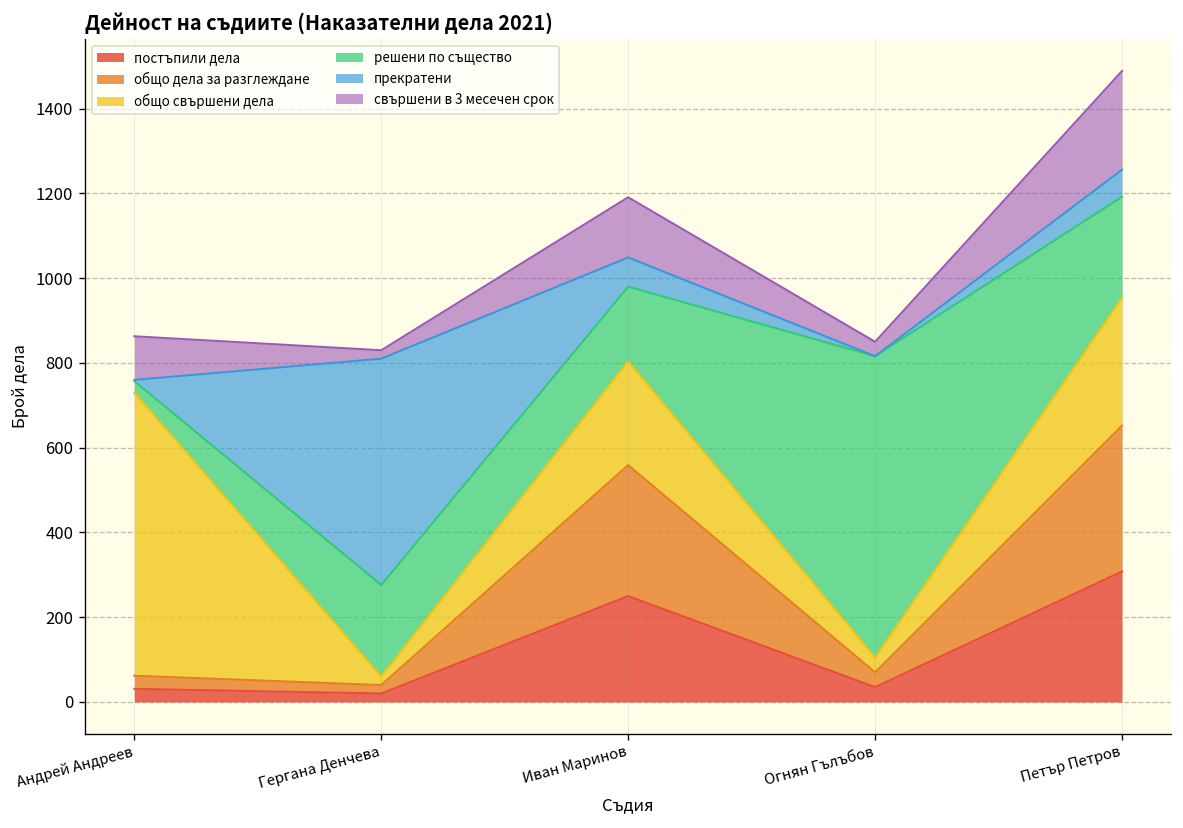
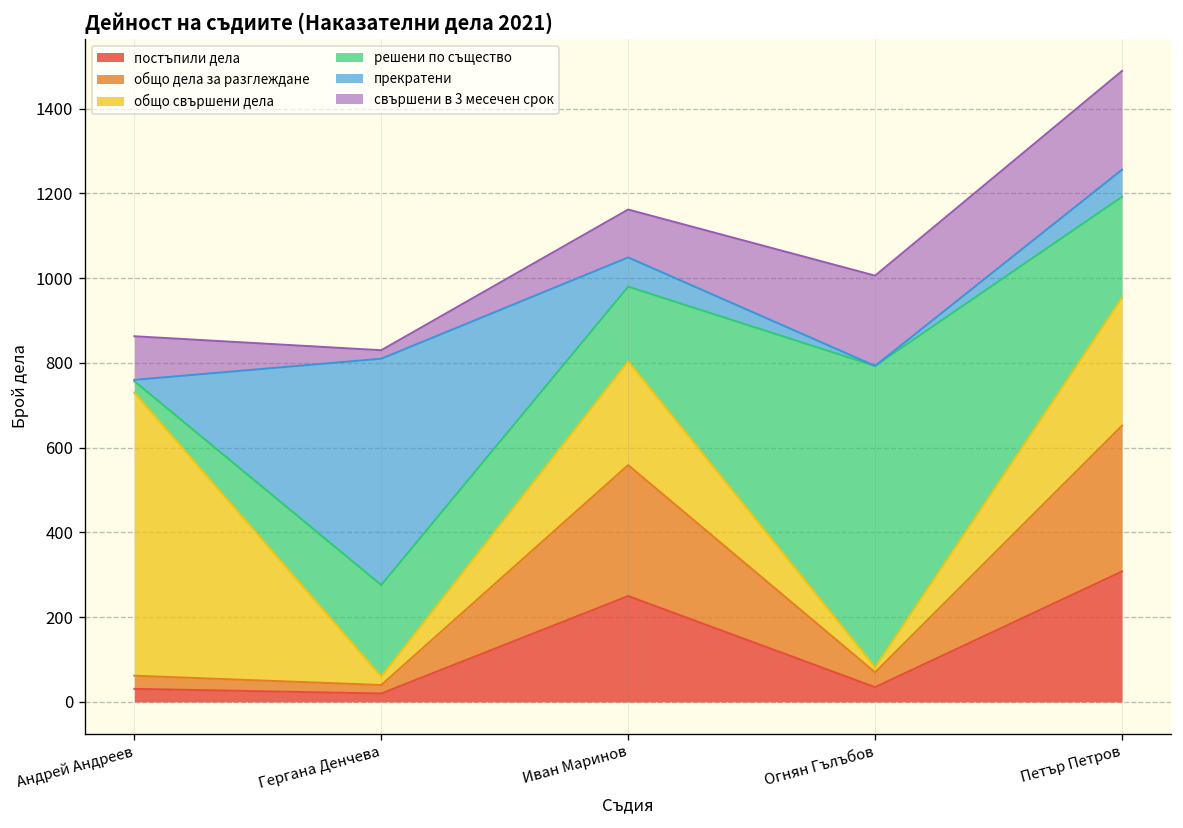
свършени в 3 месечен срок, Иван Маринов: 140 -> 110
общо свършени дела, Огнян Гълъбов: 40 -> 10
свършени в 3 месечен срок, Огнян Гълъбов: 30 -> 210
